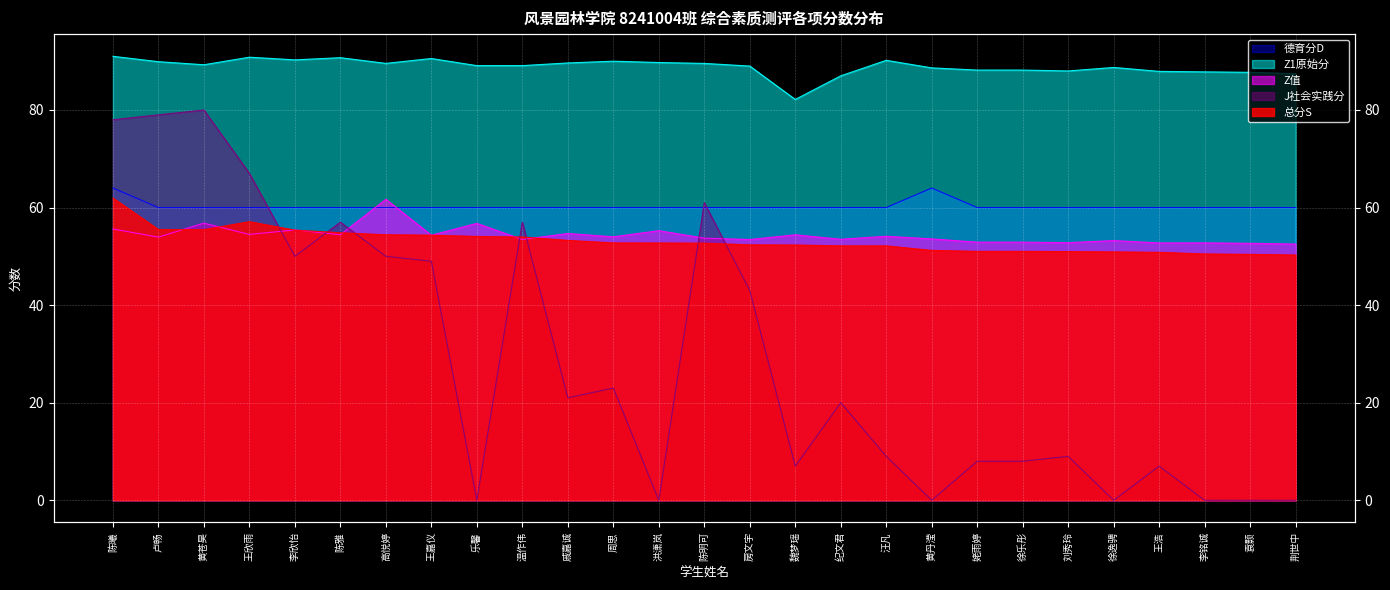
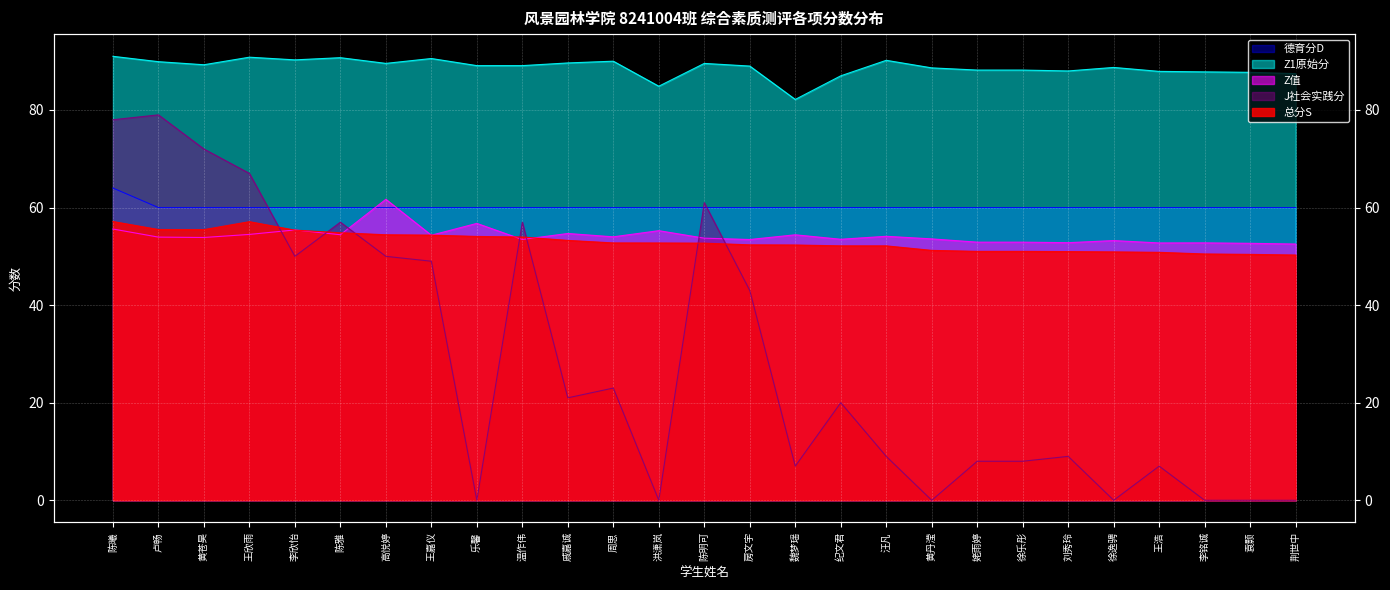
总分S, 陈曦: 62 -> 57
Z值, 黄苍昊: 57 -> 54
J社会实践分, 黄苍昊: 80 -> 72
Z1原始分, 洪潇岚: 90 -> 85
德育分D, 黄丹滢: 64 -> 60
